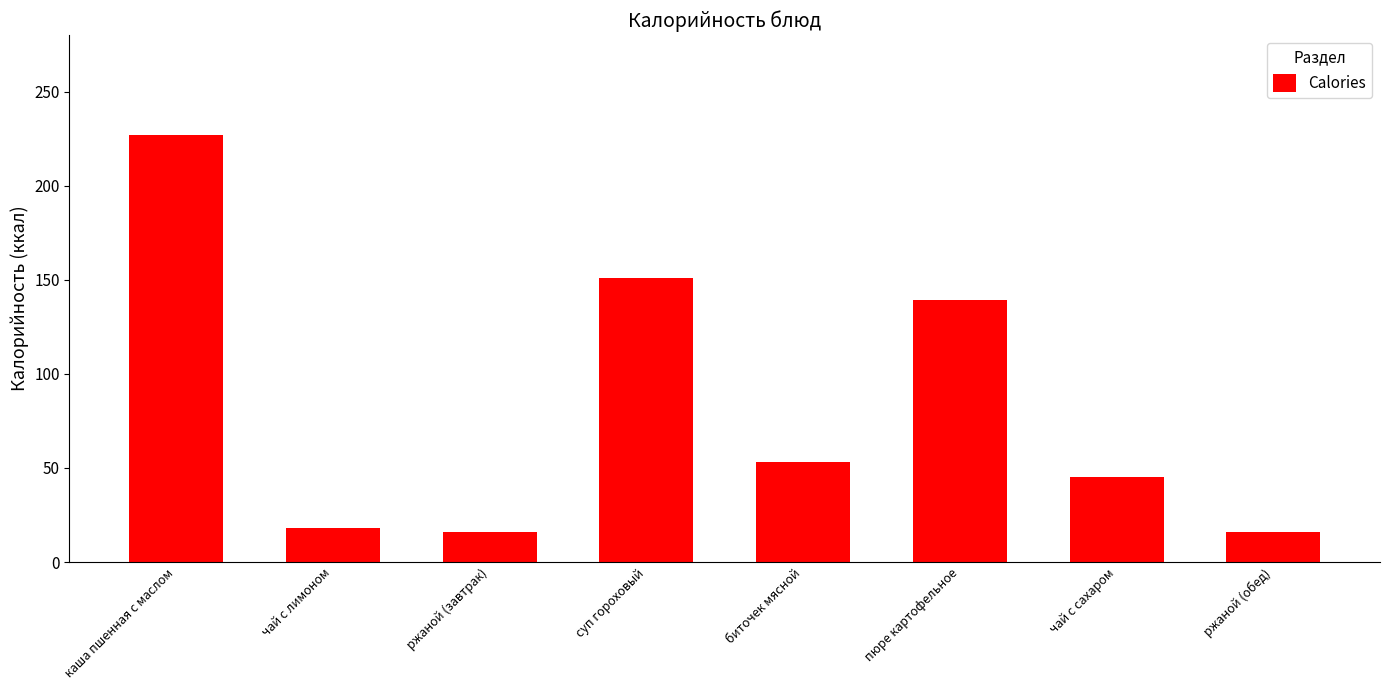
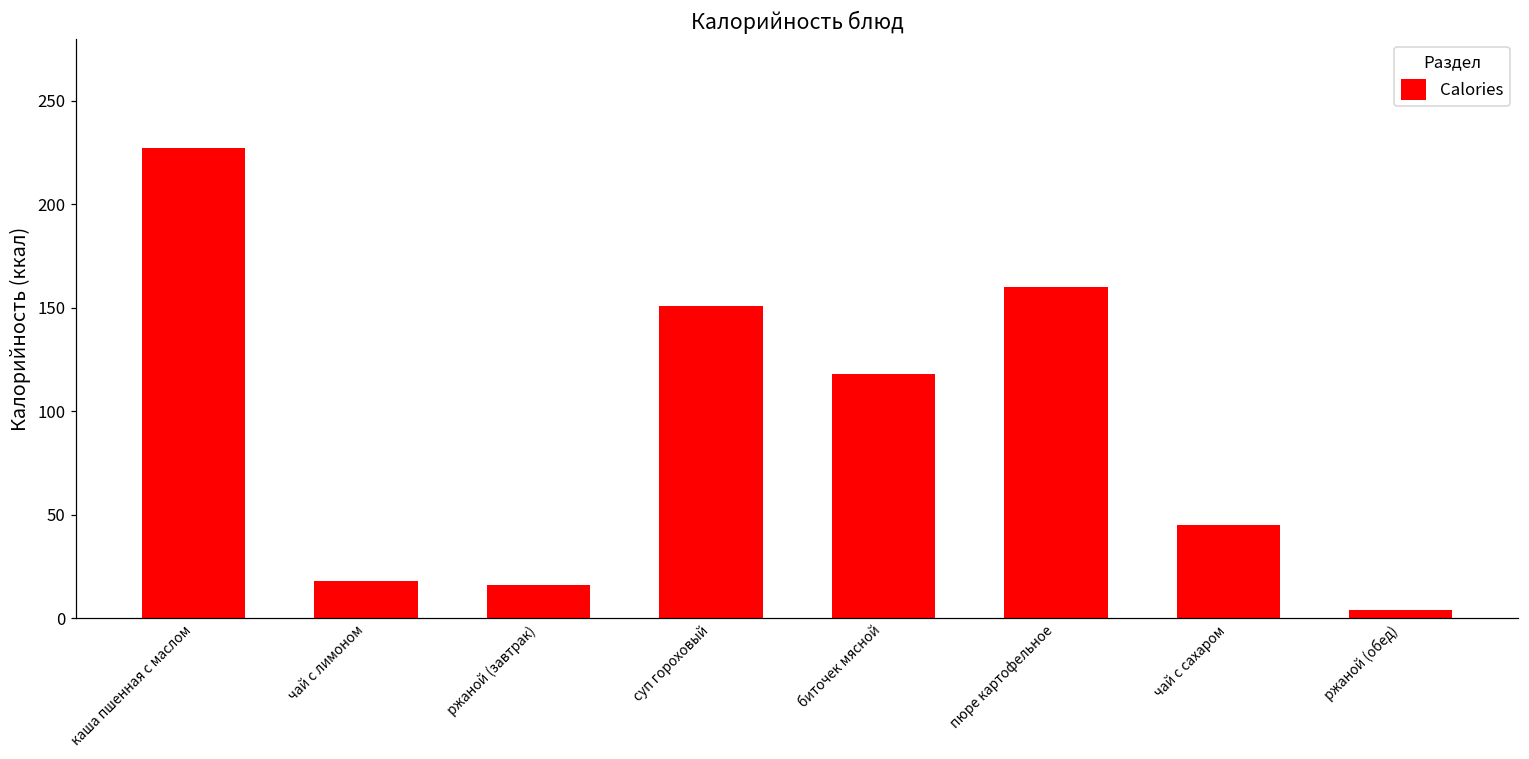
биточек мясной: 53 -> 118
пюре картофельное: 139 -> 160
ржаной (обед): 16 -> 4
